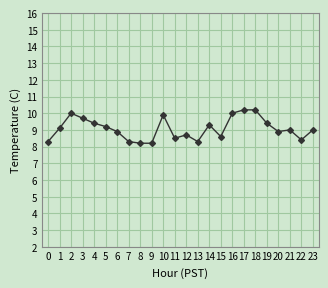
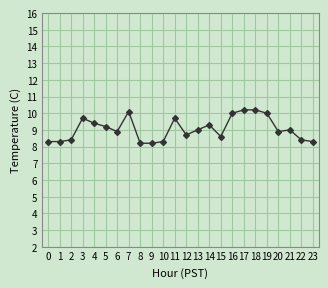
1: 9.1 -> 8.3
2: 10.0 -> 8.4
7: 8.3 -> 10.1
10: 9.9 -> 8.3
11: 8.5 -> 9.7
13: 8.3 -> 9.0
19: 9.4 -> 10.0
23: 9.0 -> 8.3
